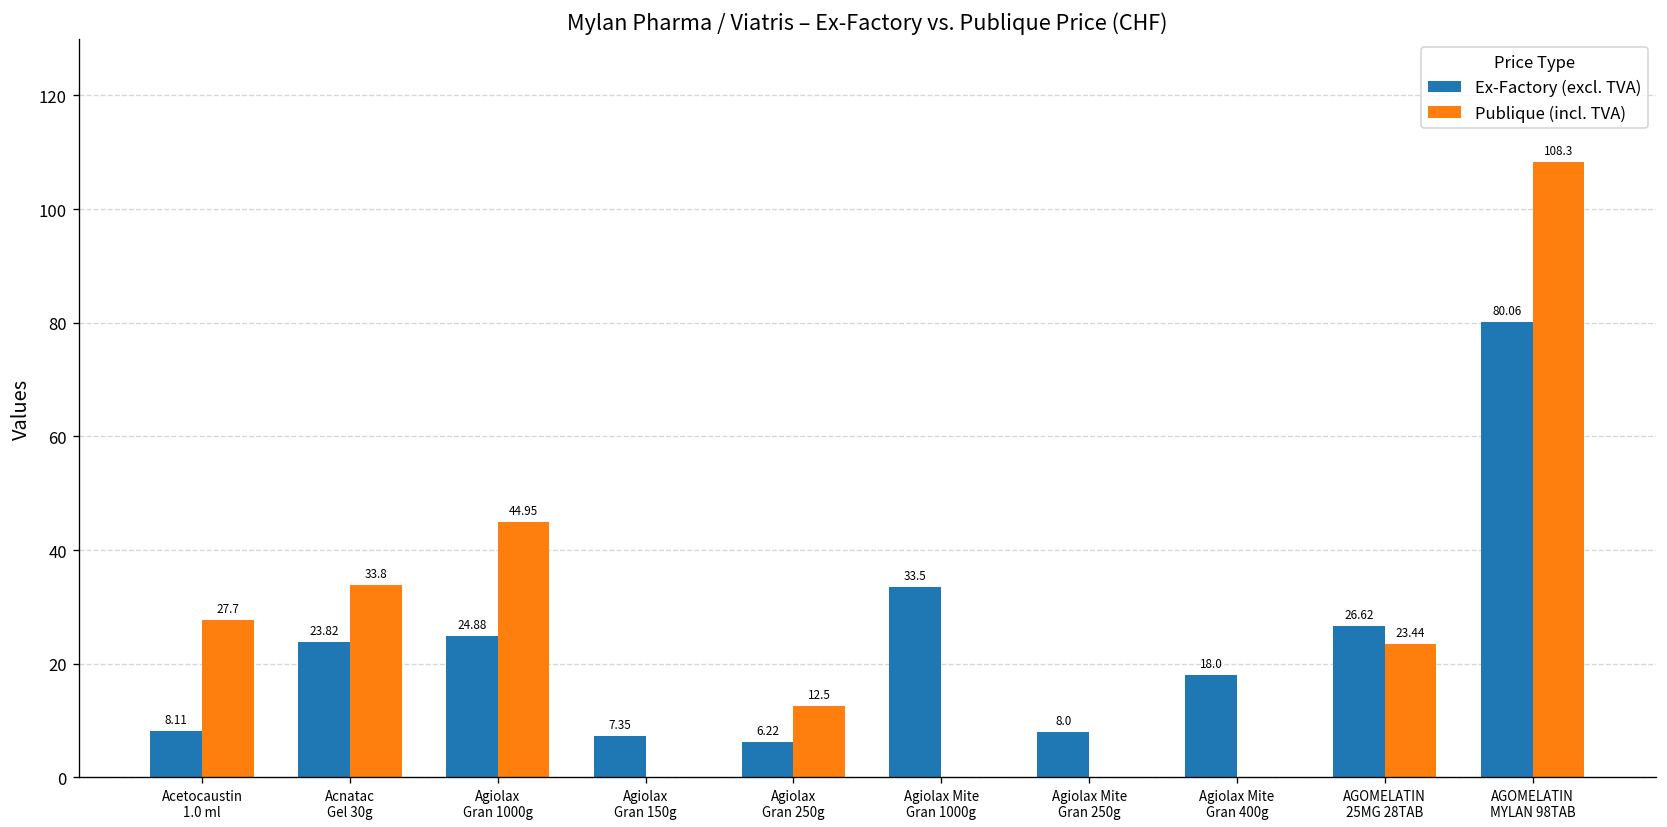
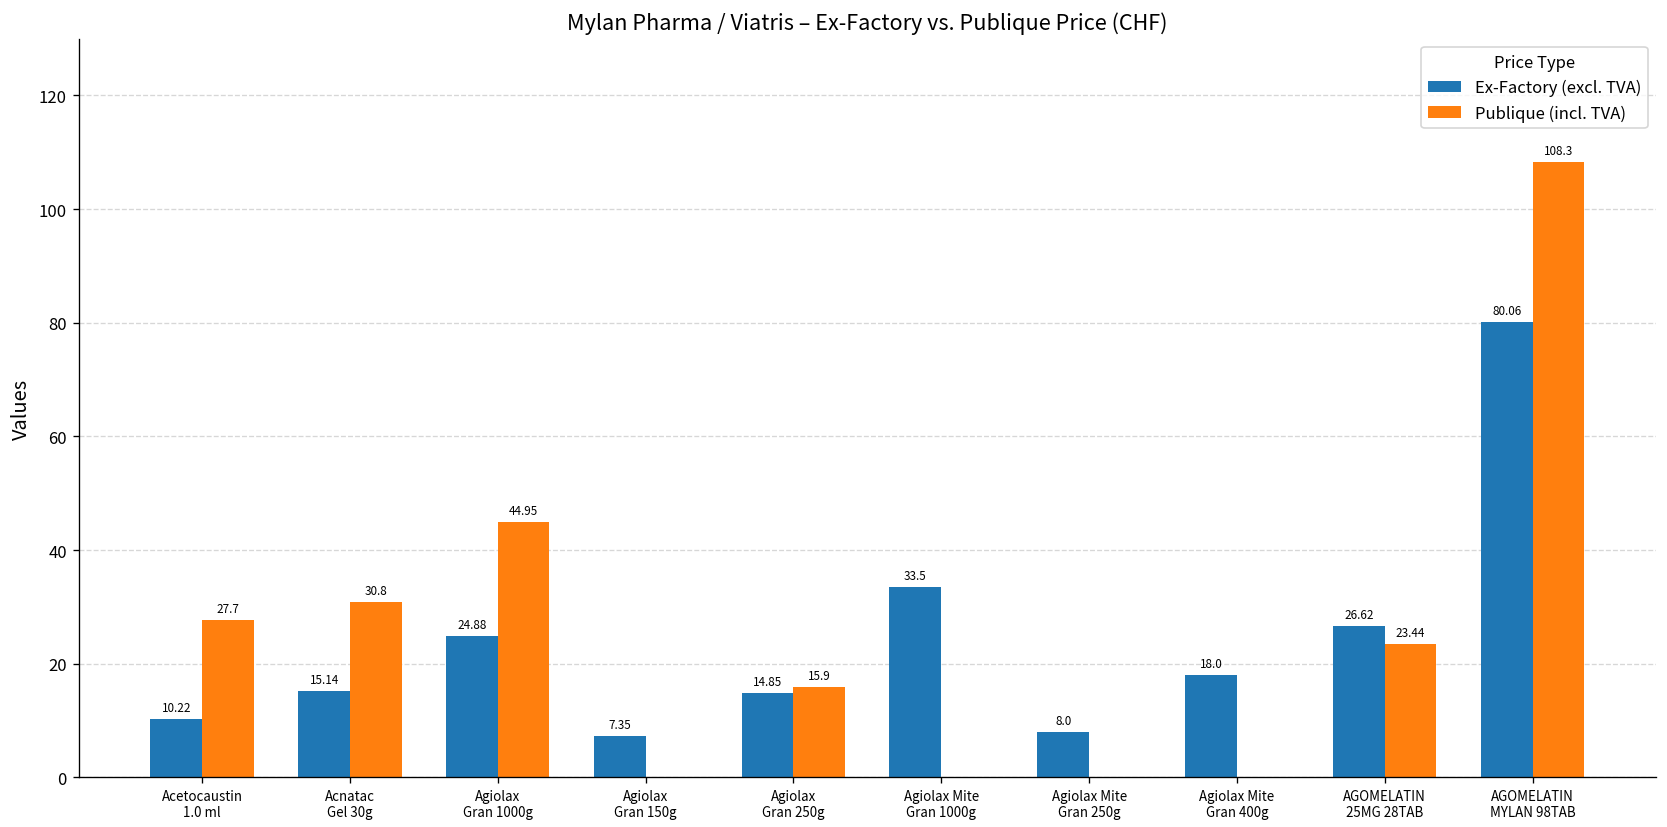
Ex-Factory (excl. TVA), Acetocaustin 1.0 ml: 8.11 -> 10.22
Ex-Factory (excl. TVA), Acnatac Gel 30g: 23.82 -> 15.14
Publique (incl. TVA), Acnatac Gel 30g: 33.8 -> 30.8
Ex-Factory (excl. TVA), Agiolax Gran 250g: 6.22 -> 14.85
Publique (incl. TVA), Agiolax Gran 250g: 12.5 -> 15.9
